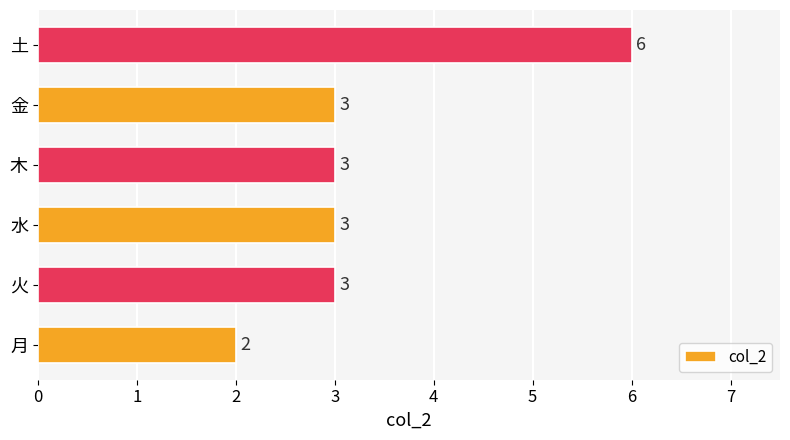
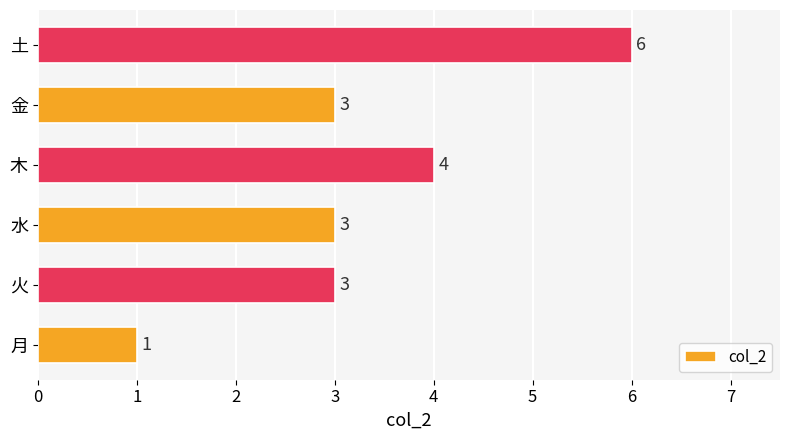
木: 3 -> 4
月: 2 -> 1
